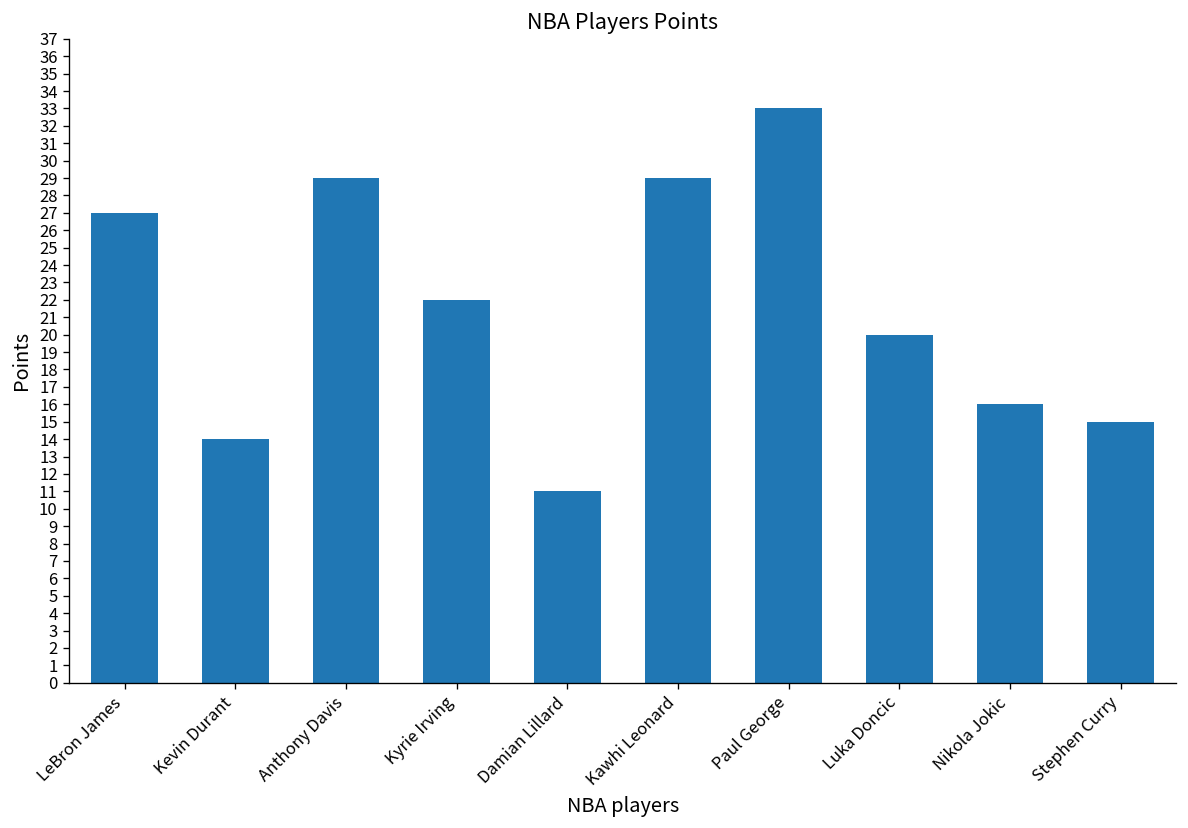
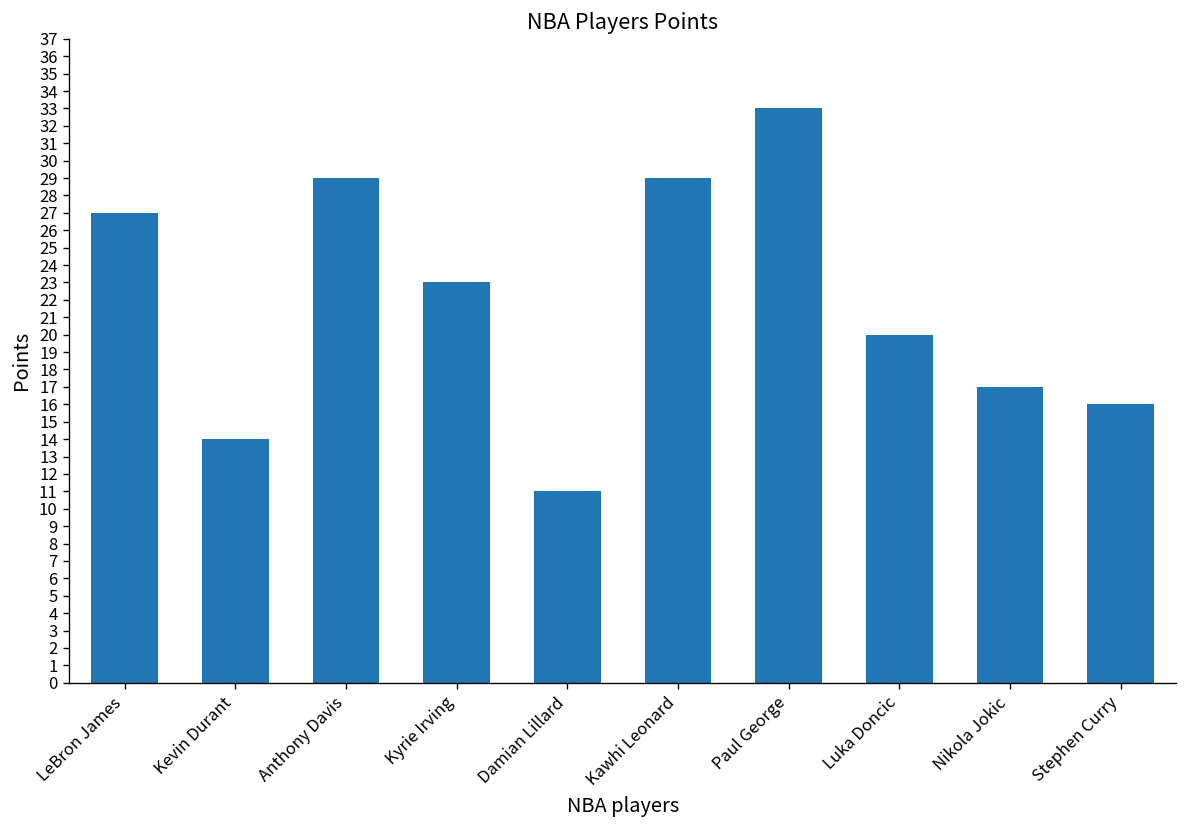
Kyrie Irving: 22 -> 23
Nikola Jokic: 16 -> 17
Stephen Curry: 15 -> 16
